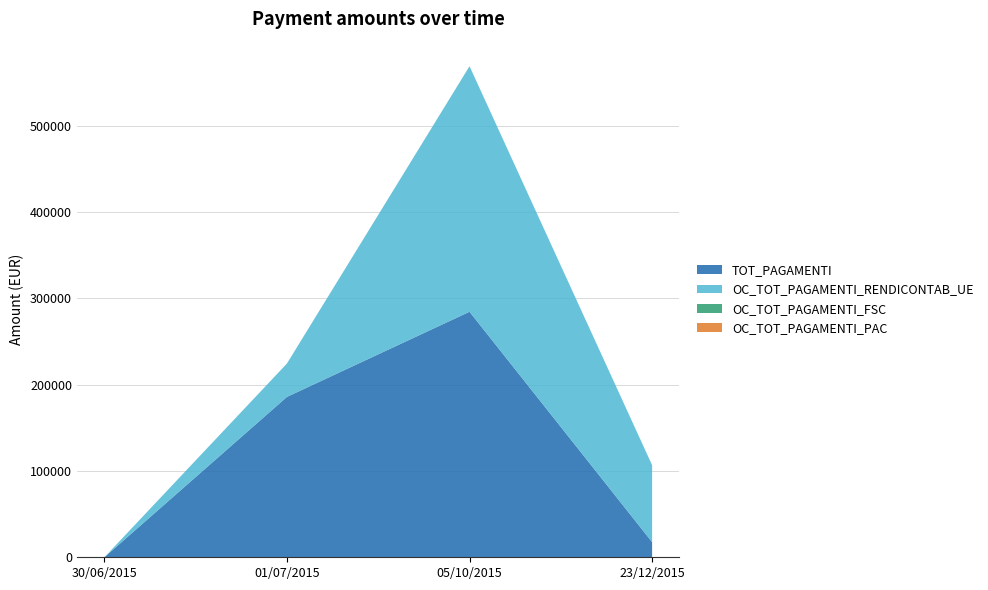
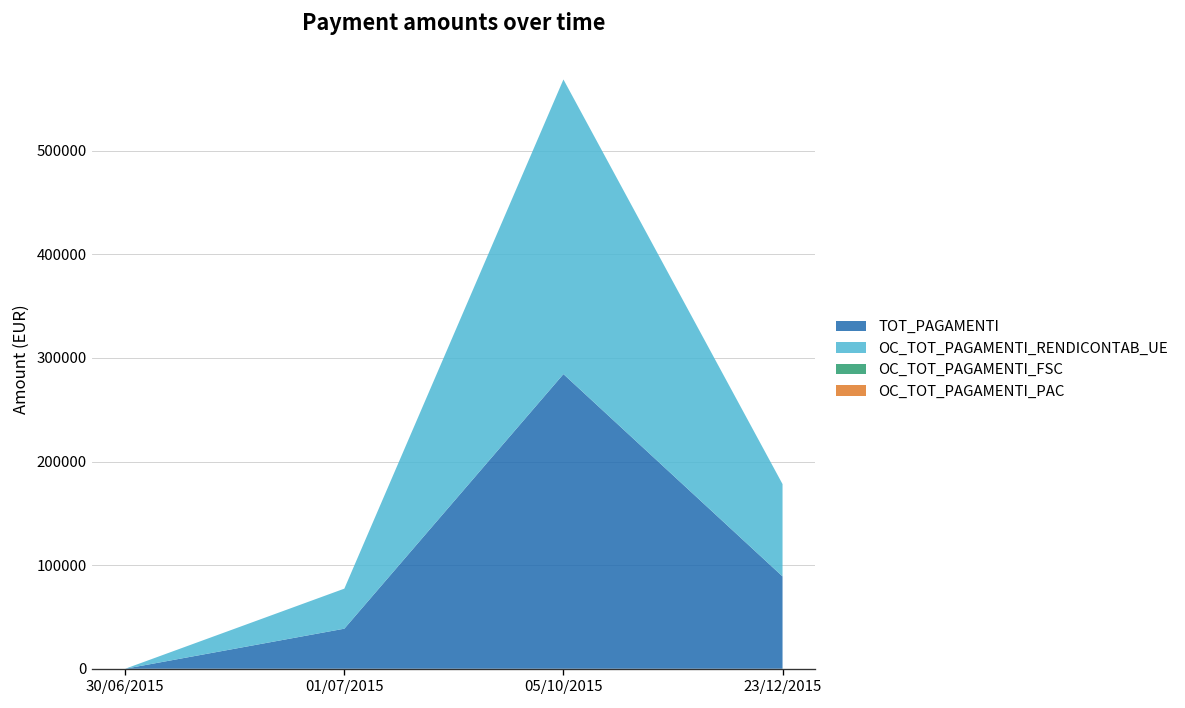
TOT_PAGAMENTI, 01/07/2015: 190000 -> 40000
TOT_PAGAMENTI, 23/12/2015: 20000 -> 90000
